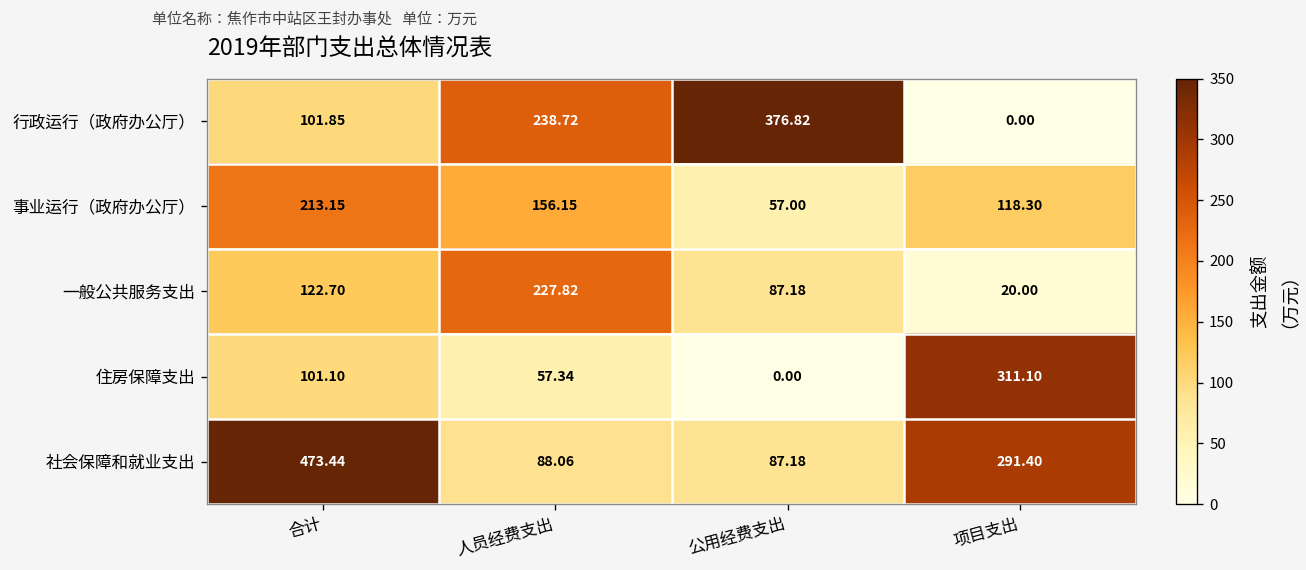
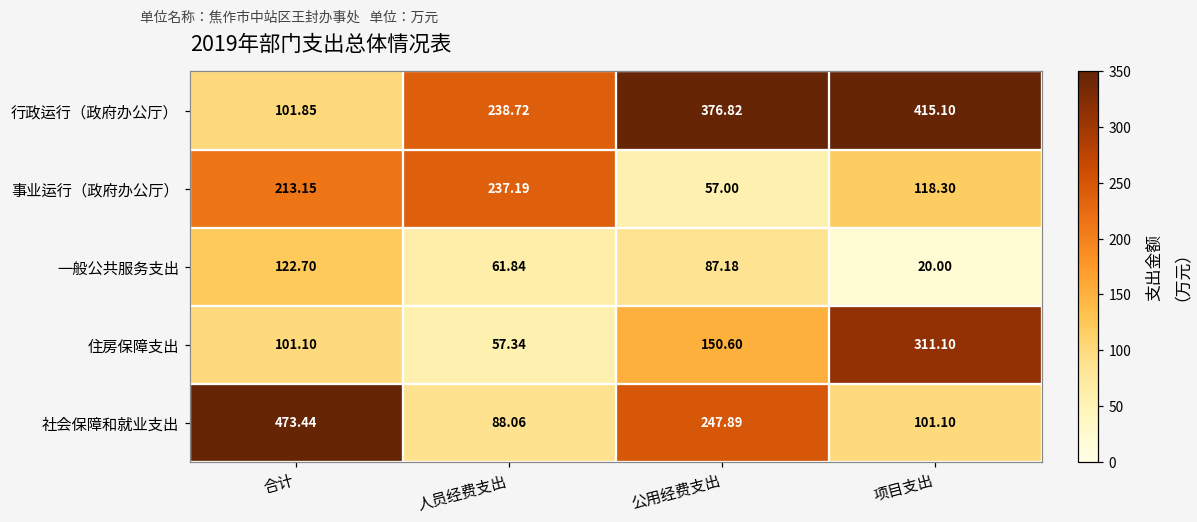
行政运行（政府办公厅）, 项目支出: 0.00 -> 415.10
事业运行（政府办公厅）, 人员经费支出: 156.15 -> 237.19
一般公共服务支出, 人员经费支出: 227.82 -> 61.84
住房保障支出, 公用经费支出: 0.00 -> 150.60
社会保障和就业支出, 公用经费支出: 87.18 -> 247.89
社会保障和就业支出, 项目支出: 291.40 -> 101.10
